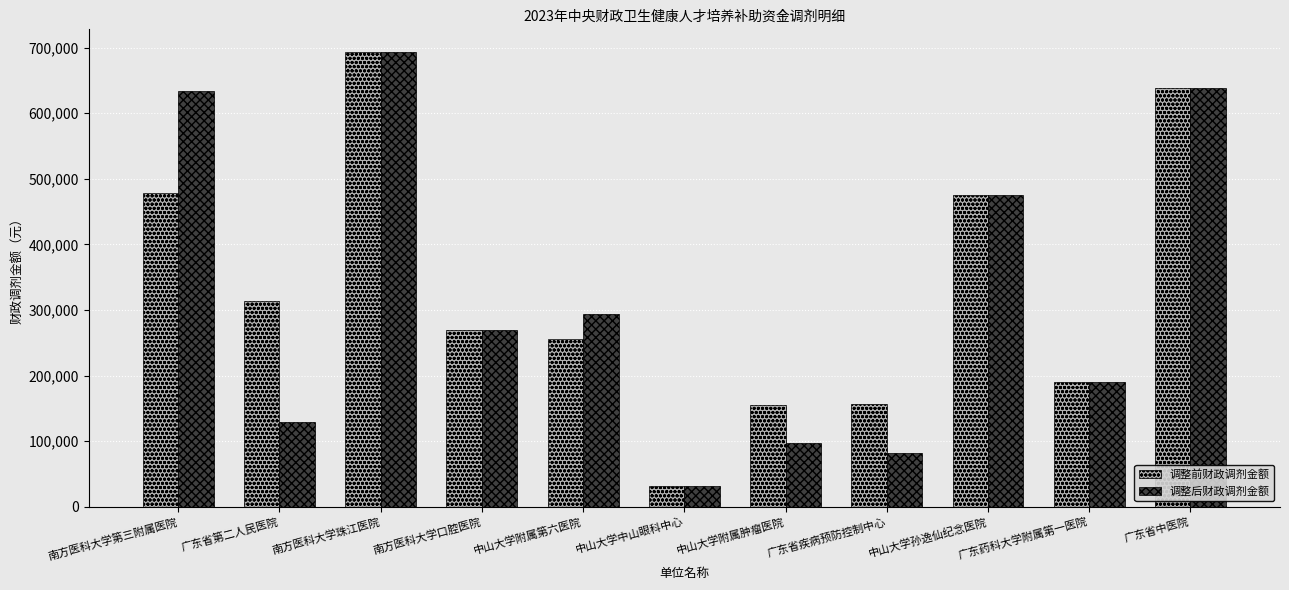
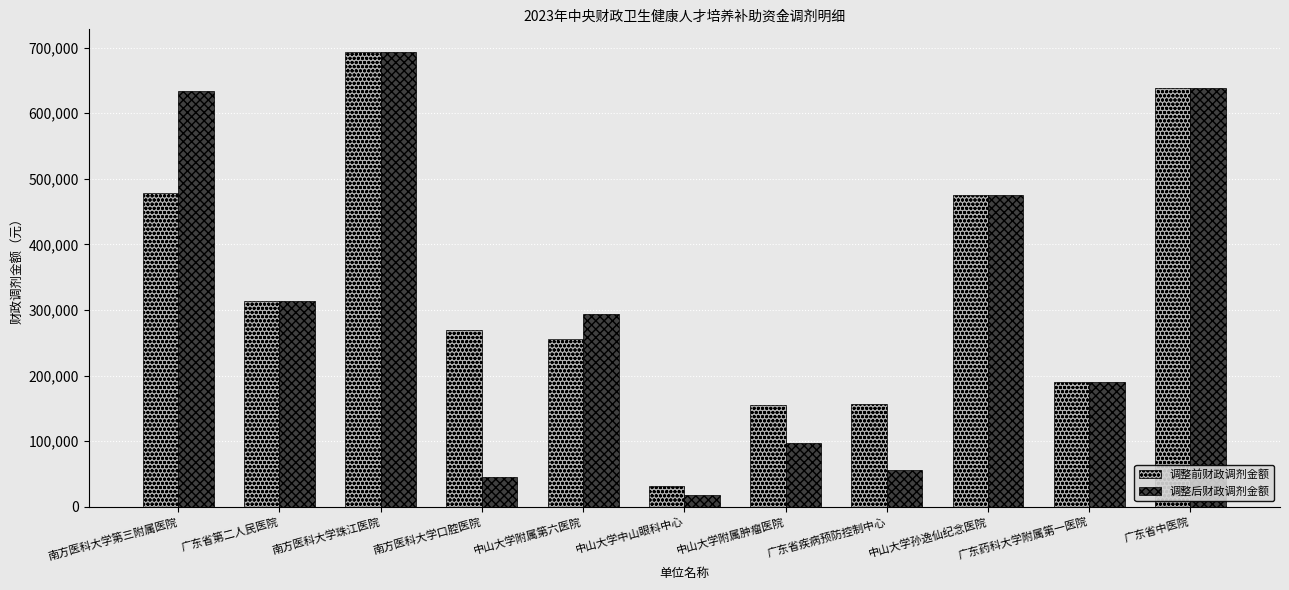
调整后财政调剂金额, 广东省第二人民医院: 130,000 -> 310,000
调整后财政调剂金额, 南方医科大学口腔医院: 270,000 -> 40,000
调整后财政调剂金额, 中山大学中山眼科中心: 30,000 -> 20,000
调整后财政调剂金额, 广东省疾病预防控制中心: 80,000 -> 60,000
